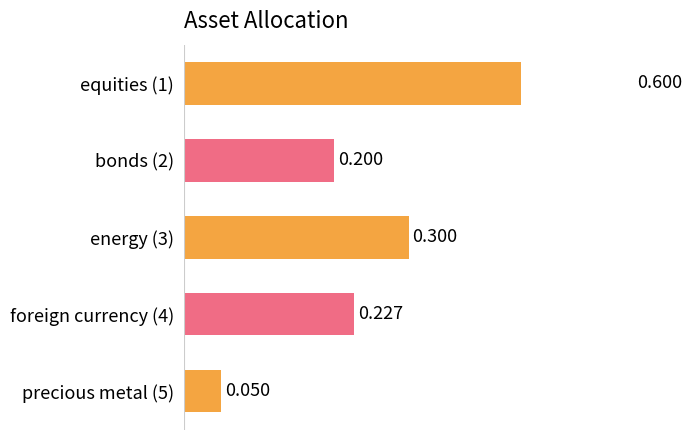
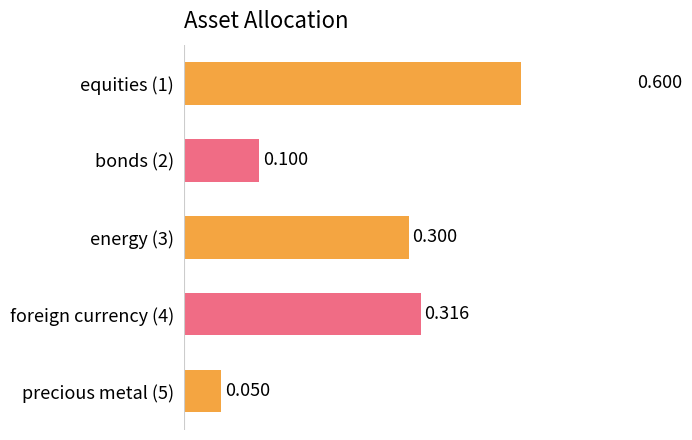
bonds (2): 0.200 -> 0.100
foreign currency (4): 0.227 -> 0.316
